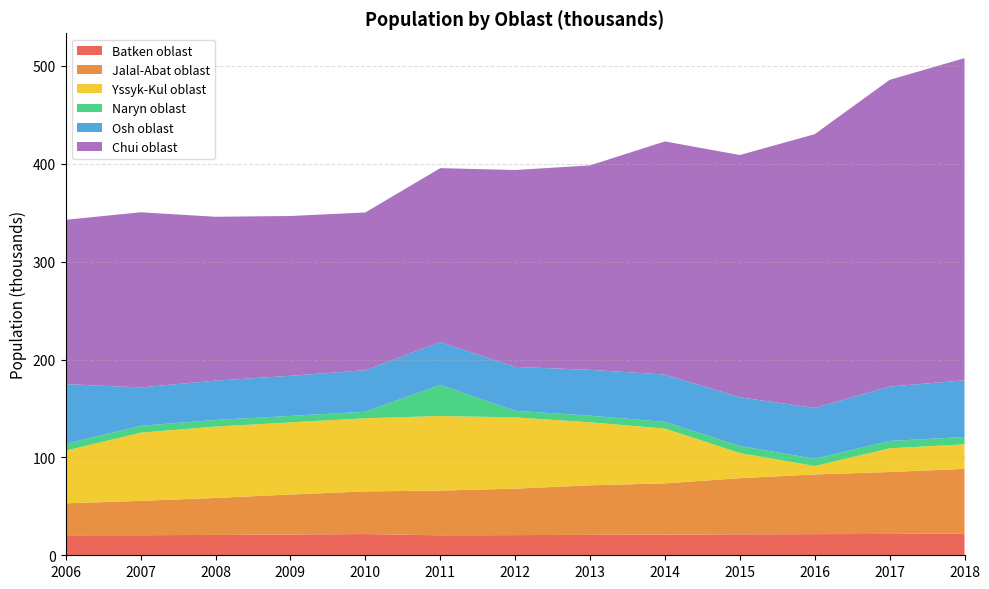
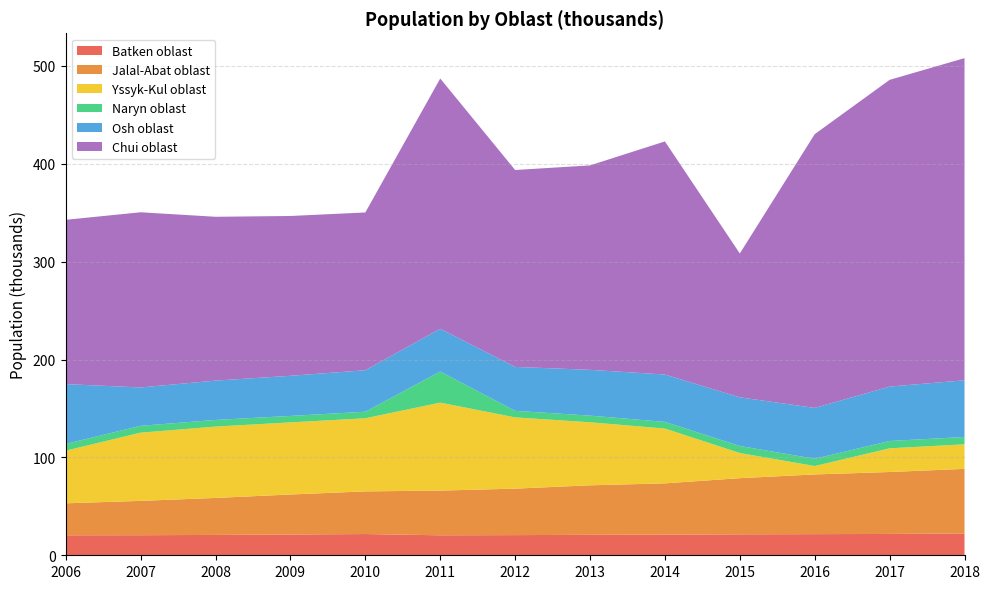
Yssyk-Kul oblast, 2011: 80 -> 90
Chui oblast, 2011: 180 -> 260
Chui oblast, 2015: 250 -> 150
